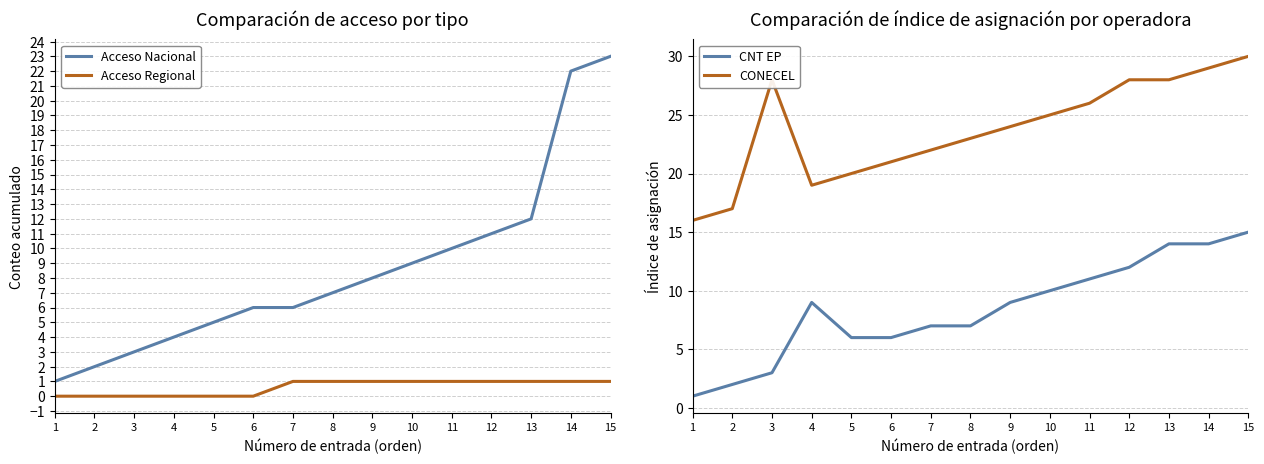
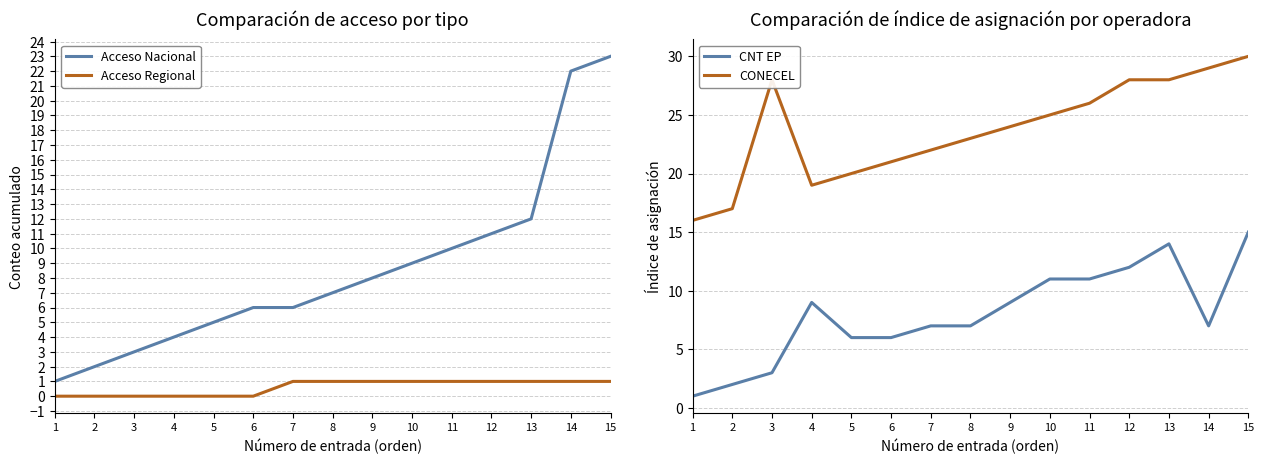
Comparación de índice de asignación por operadora, CNT EP, 10: 10 -> 11
Comparación de índice de asignación por operadora, CNT EP, 14: 14 -> 7
